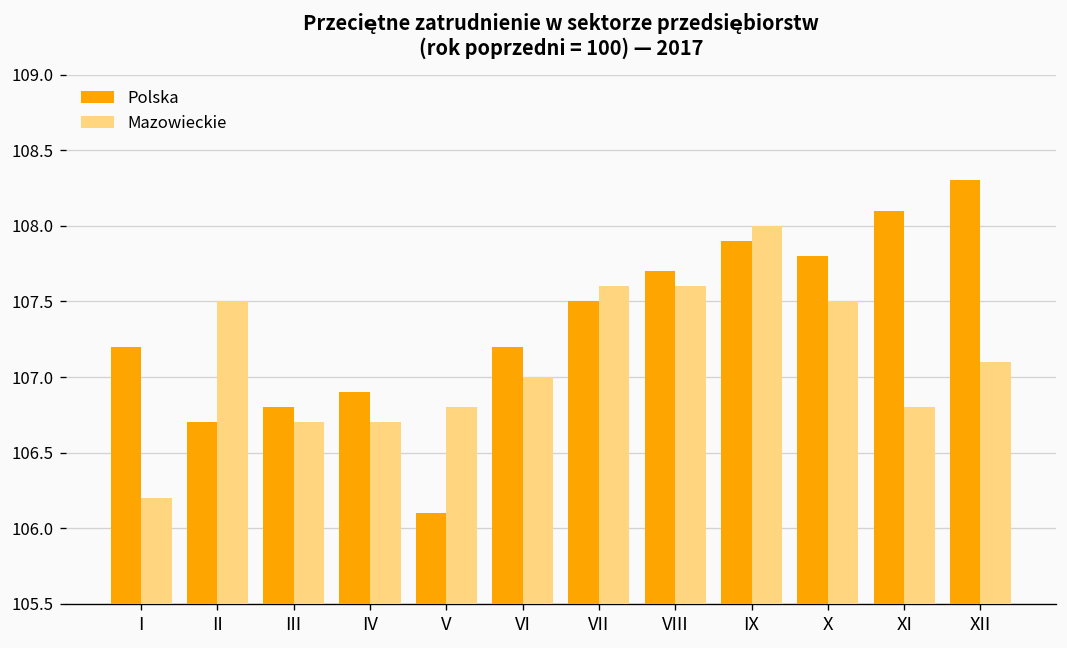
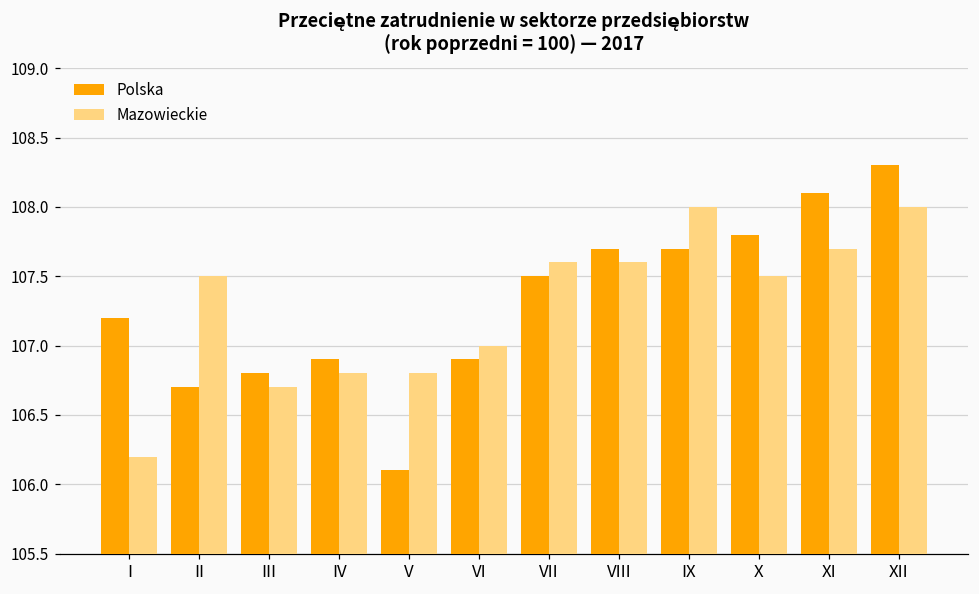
Mazowieckie, IV: 106.7 -> 106.8
Polska, VI: 107.2 -> 106.9
Polska, IX: 107.9 -> 107.7
Mazowieckie, XI: 106.8 -> 107.7
Mazowieckie, XII: 107.1 -> 108.0
